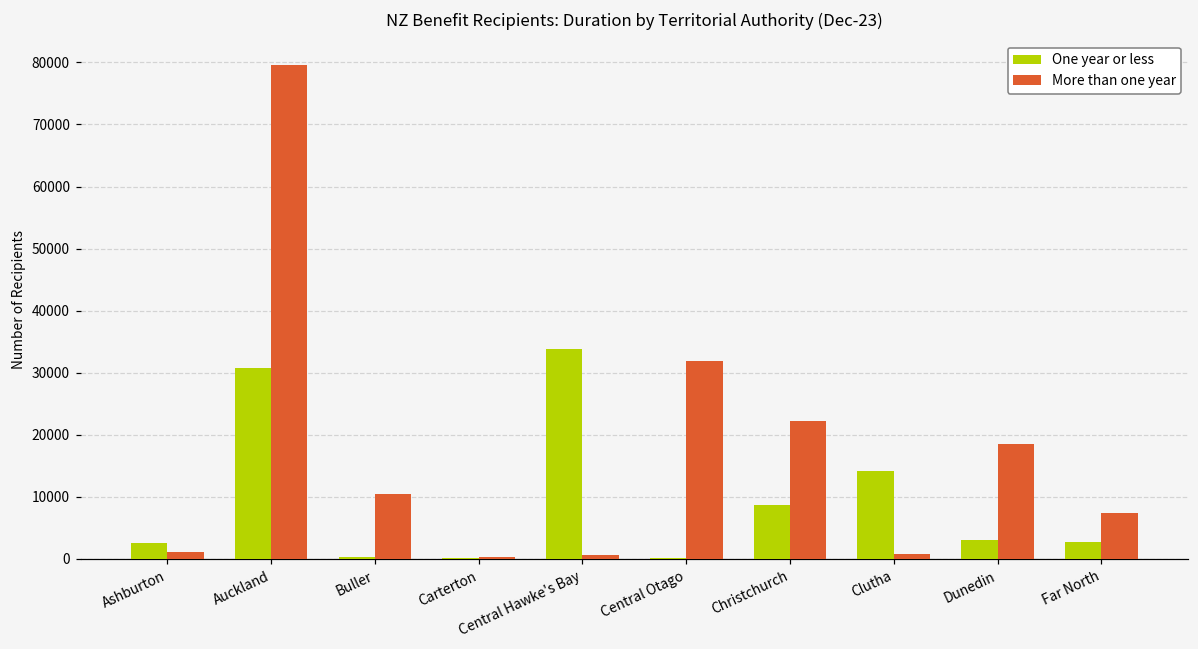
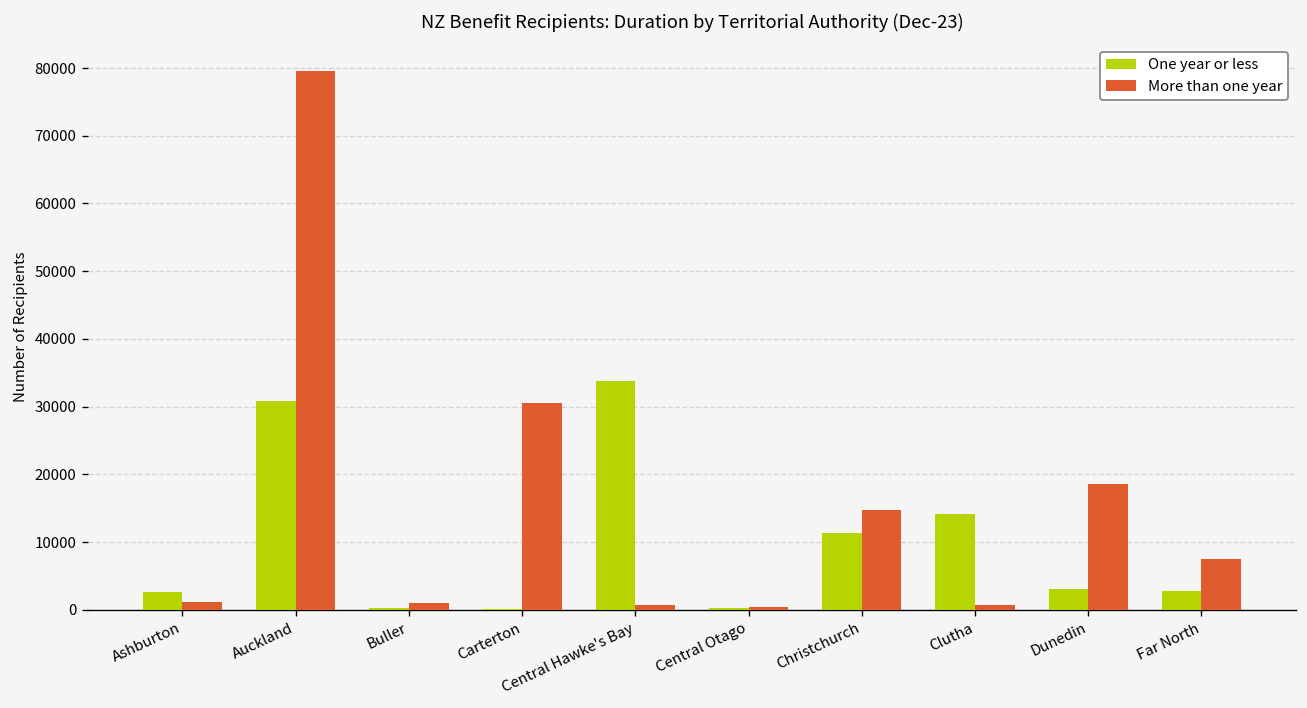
More than one year, Buller: 10000 -> 1000
More than one year, Carterton: 0 -> 30000
More than one year, Central Otago: 32000 -> 0
One year or less, Christchurch: 9000 -> 11000
More than one year, Christchurch: 22000 -> 15000
